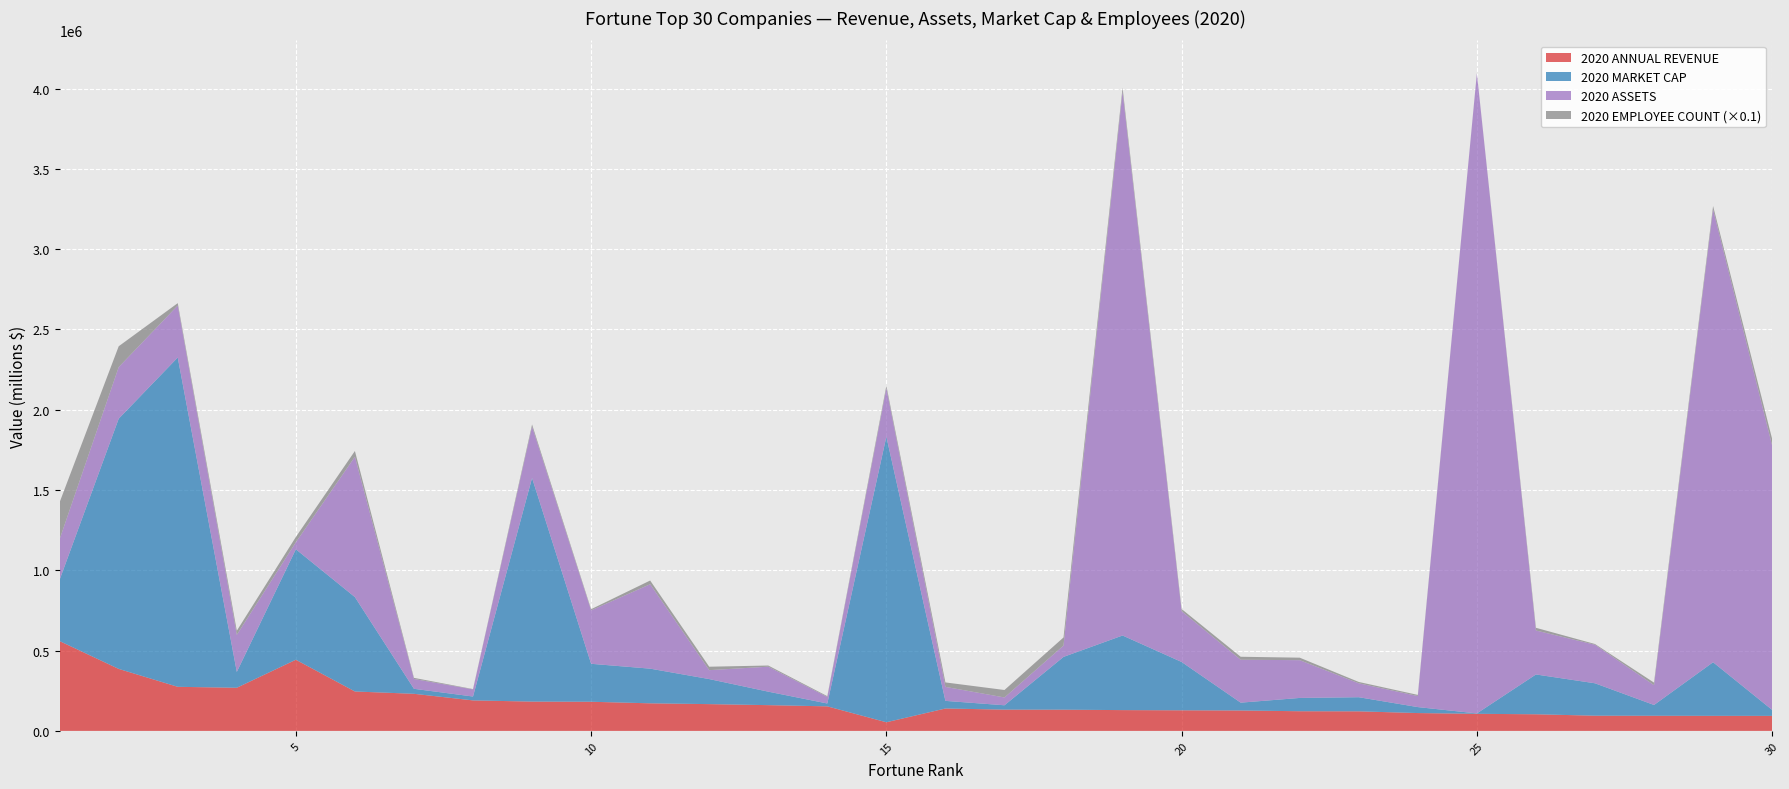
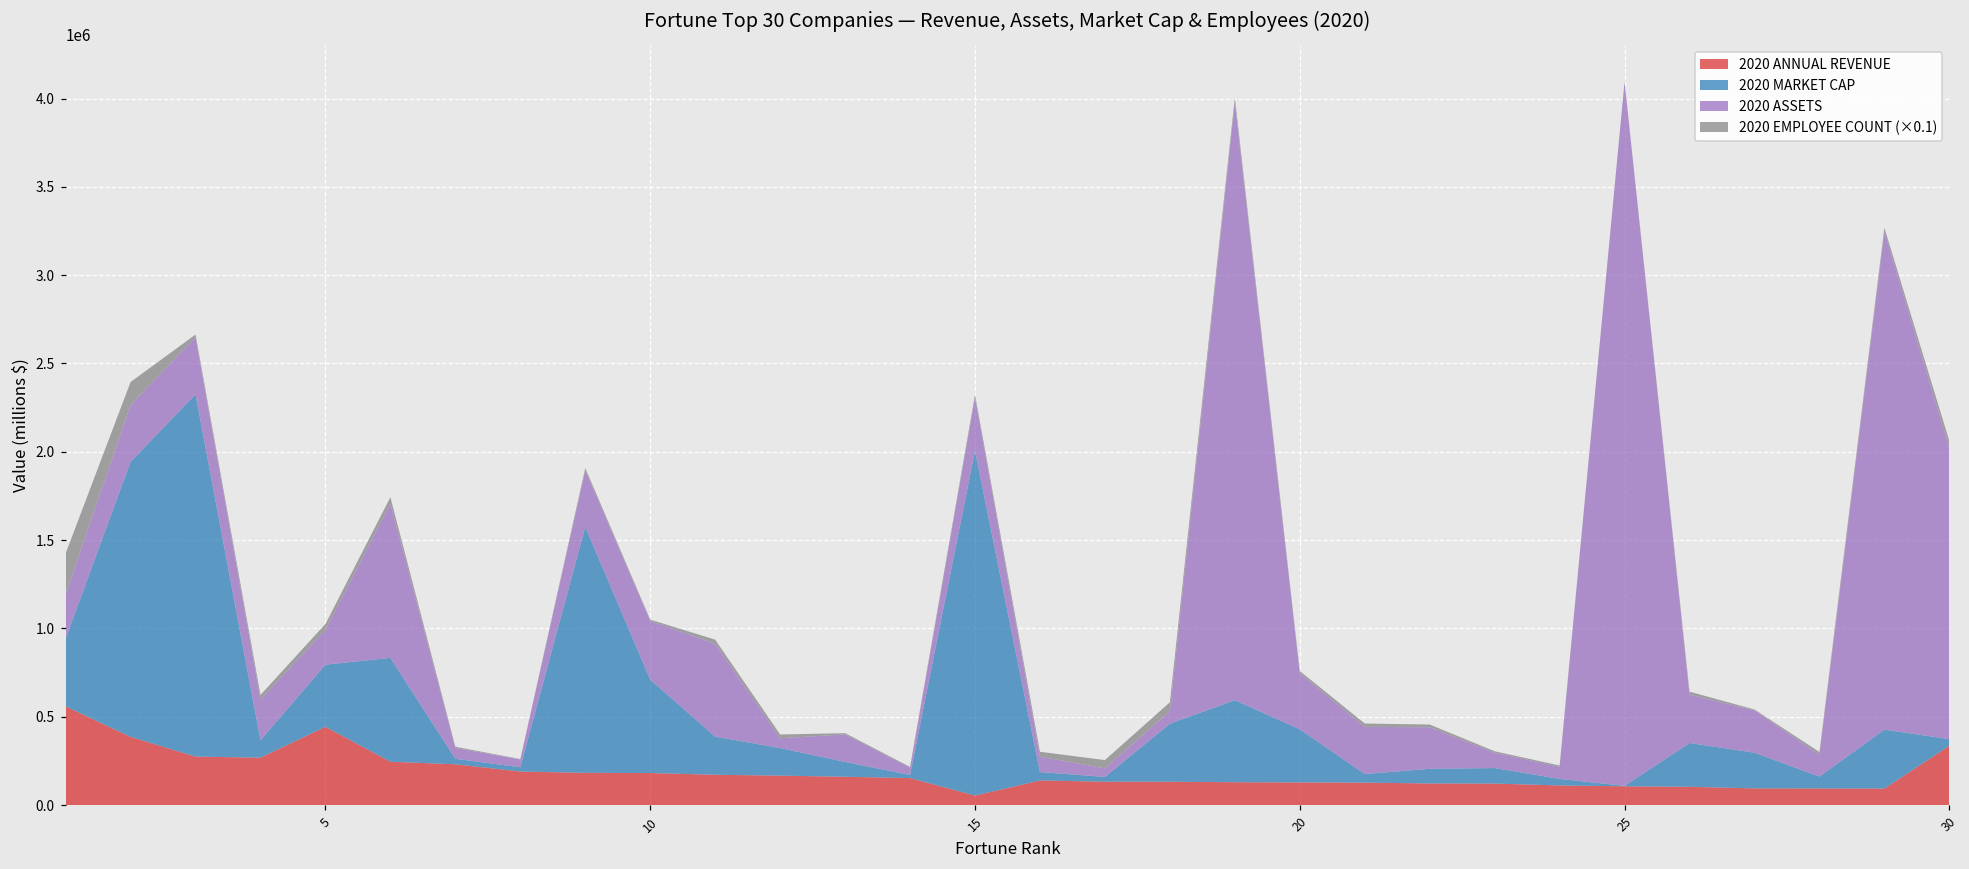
2020 MARKET CAP, 5: 690000 -> 350000
2020 ASSETS, 5: 40000 -> 200000
2020 MARKET CAP, 10: 240000 -> 530000
2020 MARKET CAP, 15: 1780000 -> 1950000
2020 ANNUAL REVENUE, 30: 90000 -> 340000
